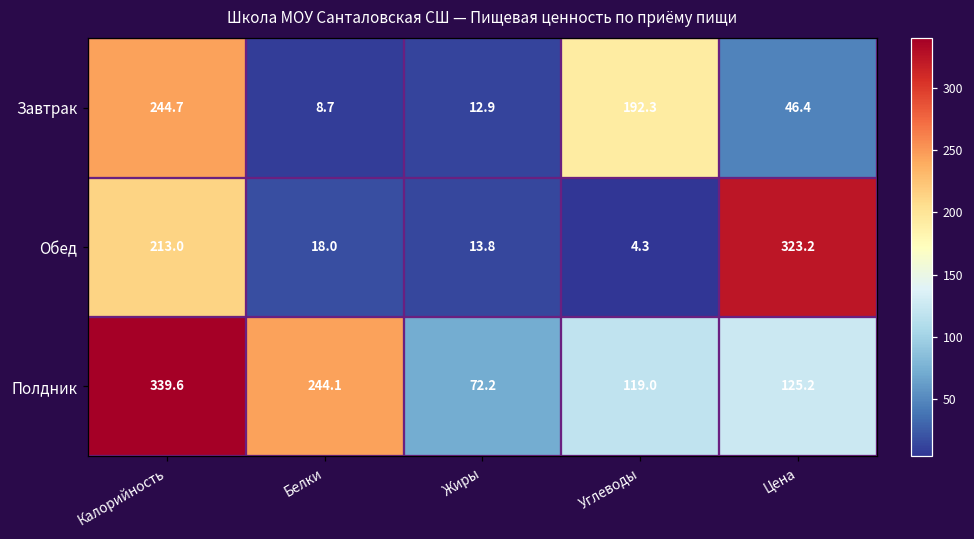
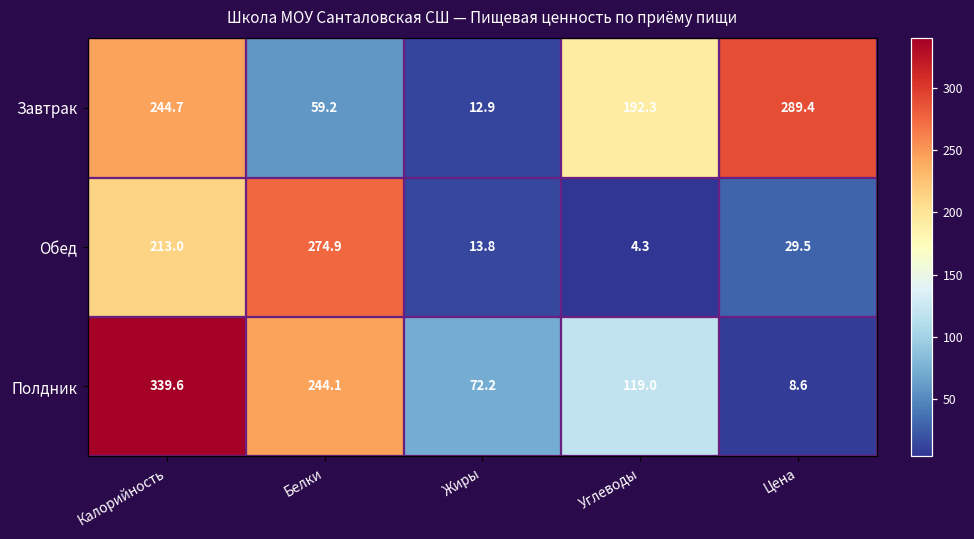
Завтрак, Белки: 8.7 -> 59.2
Завтрак, Цена: 46.4 -> 289.4
Обед, Белки: 18.0 -> 274.9
Обед, Цена: 323.2 -> 29.5
Полдник, Цена: 125.2 -> 8.6
